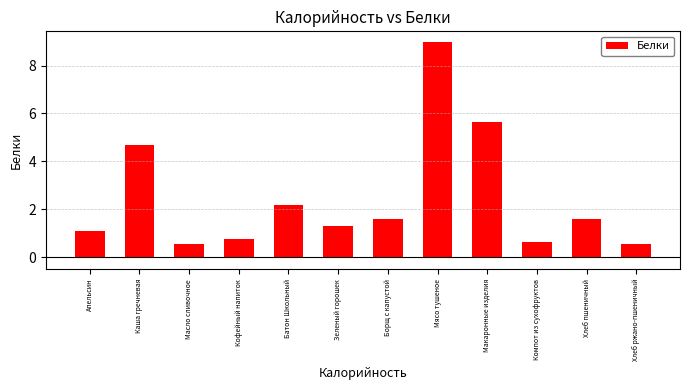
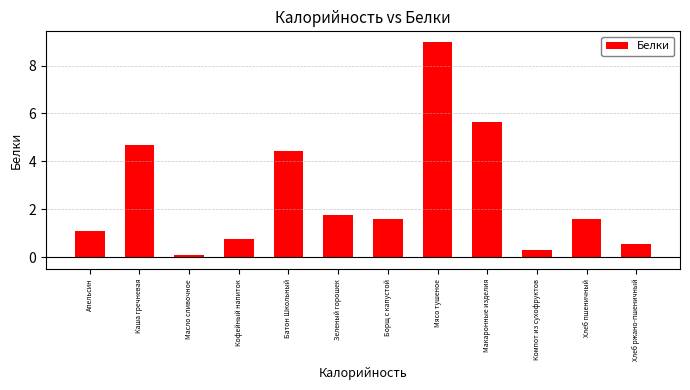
Масло сливочное: 0.5 -> 0.1
Батон Школьный: 2.2 -> 4.4
Зеленый горошек: 1.3 -> 1.8
Компот из сухофруктов: 0.7 -> 0.3
